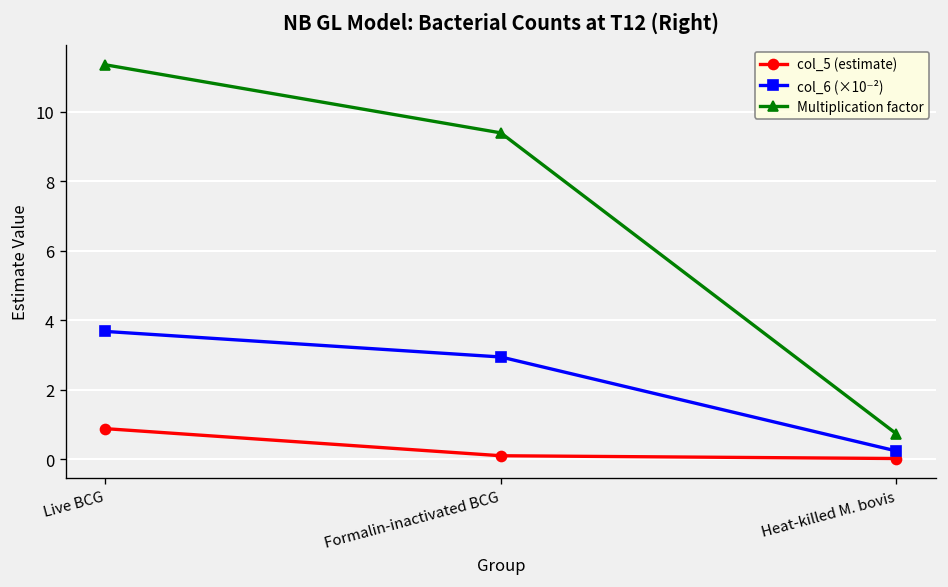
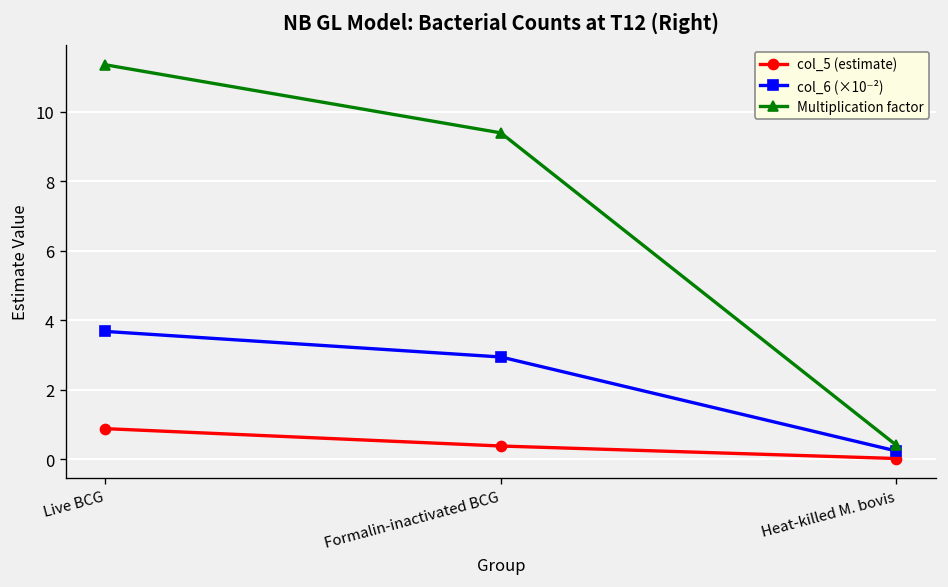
col_5 (estimate), Formalin-inactivated BCG: 0.1 -> 0.4
Multiplication factor, Heat-killed M. bovis: 0.7 -> 0.4
